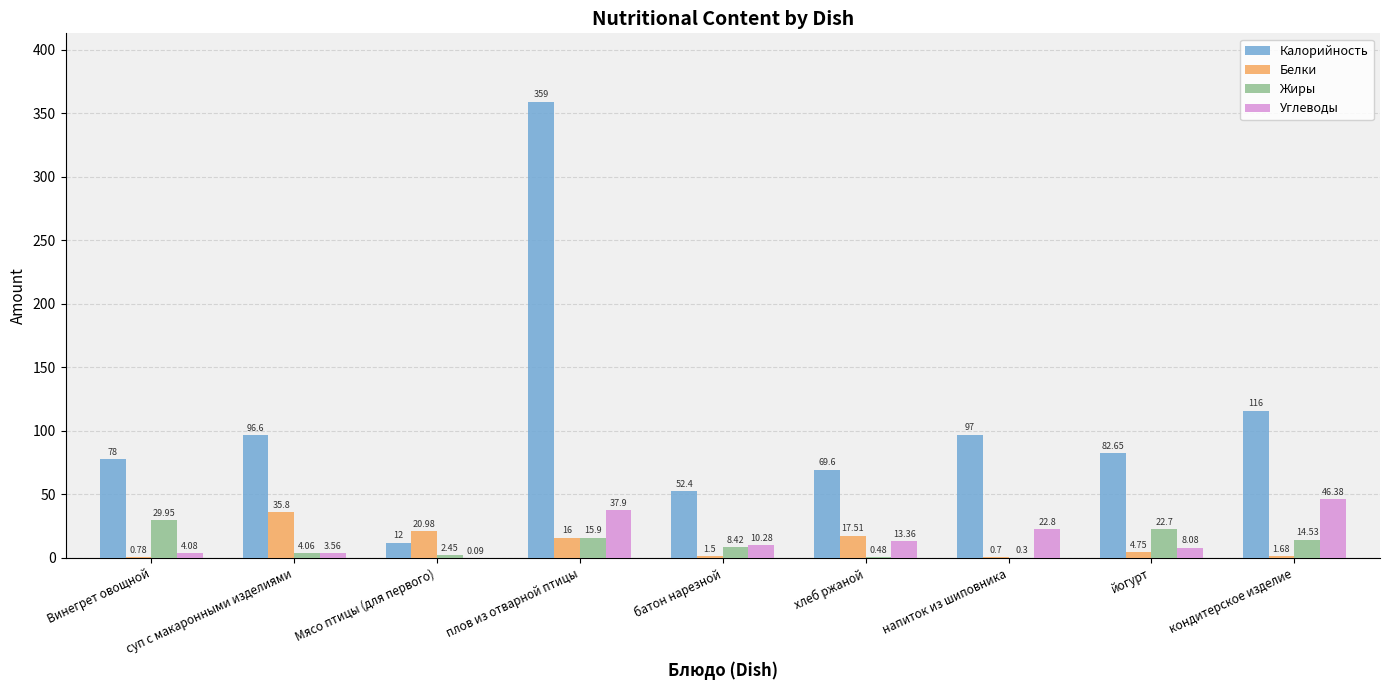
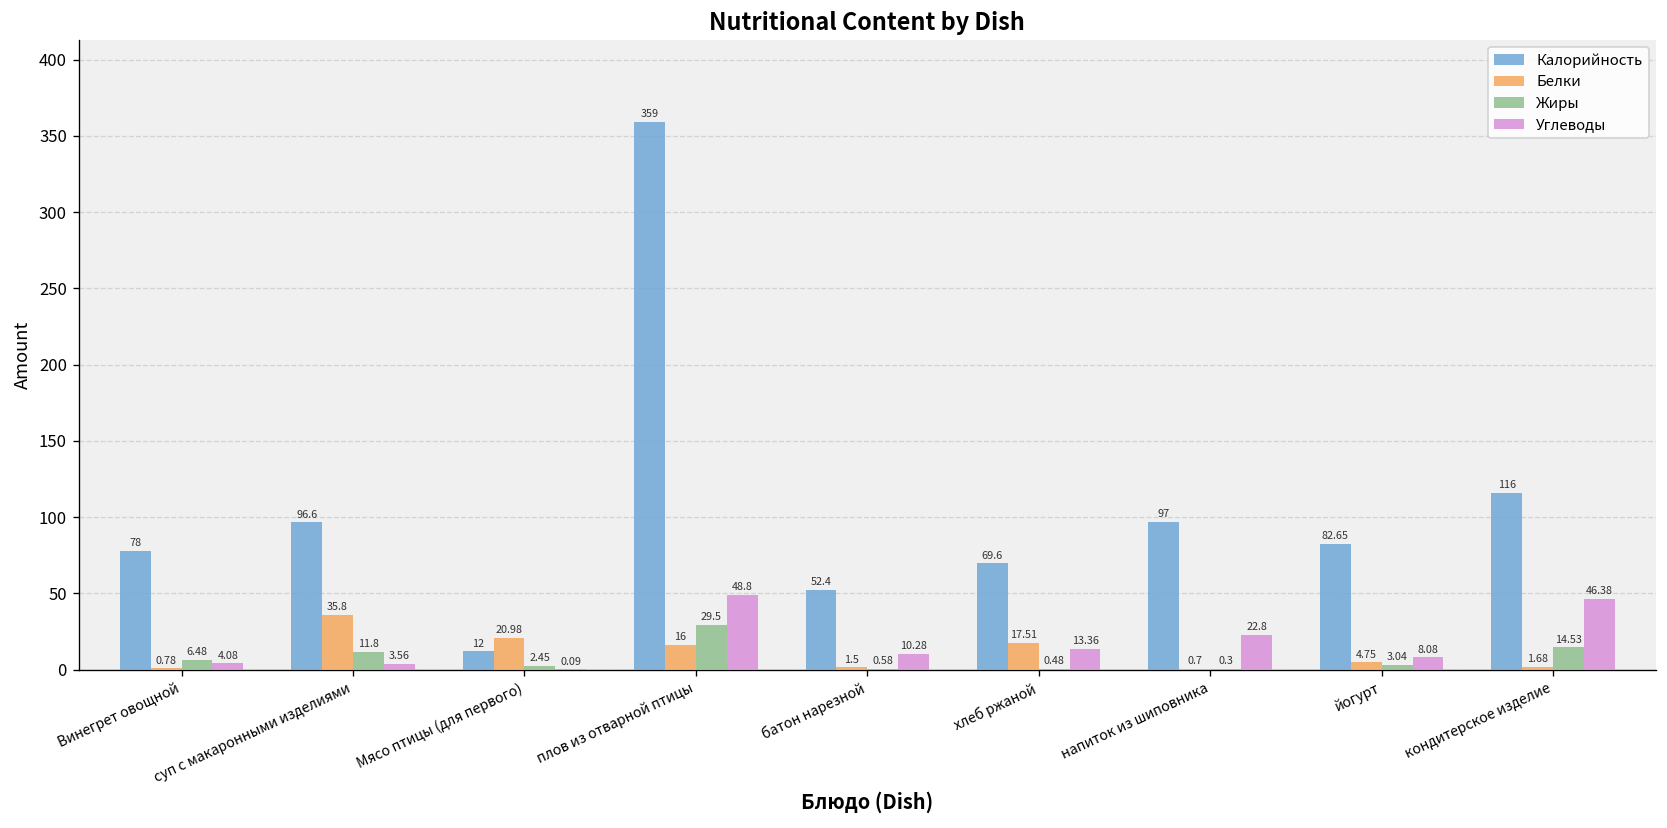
Жиры, Винегрет овощной: 29.95 -> 6.48
Жиры, суп с макаронными изделиями: 4.06 -> 11.8
Жиры, плов из отварной птицы: 15.9 -> 29.5
Углеводы, плов из отварной птицы: 37.9 -> 48.8
Жиры, батон нарезной: 8.42 -> 0.58
Жиры, йогурт: 22.7 -> 3.04
